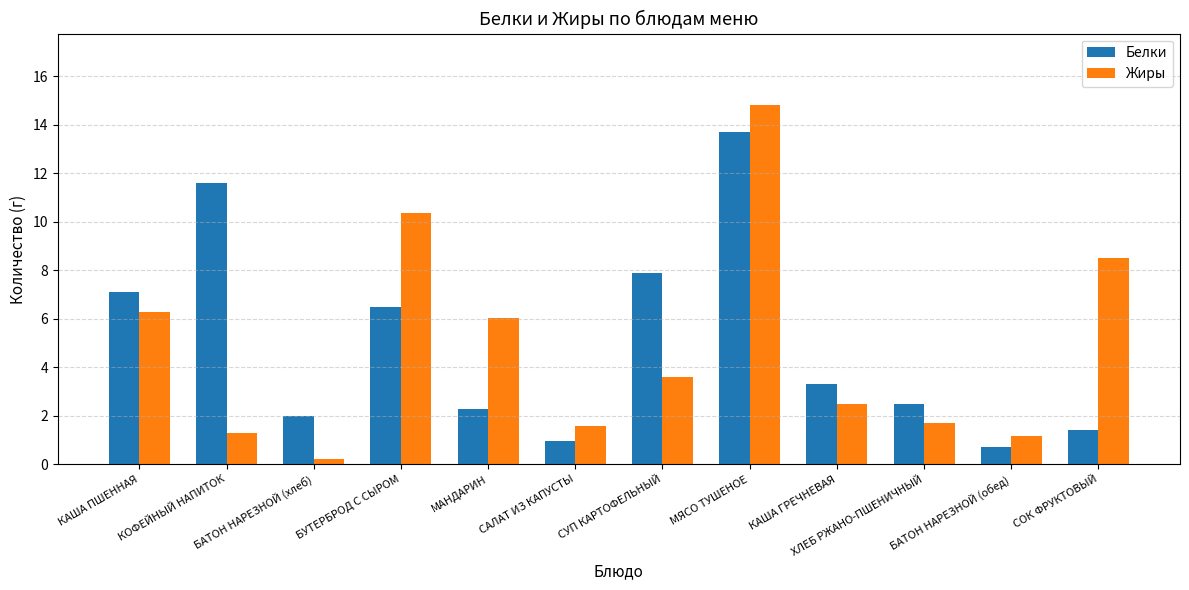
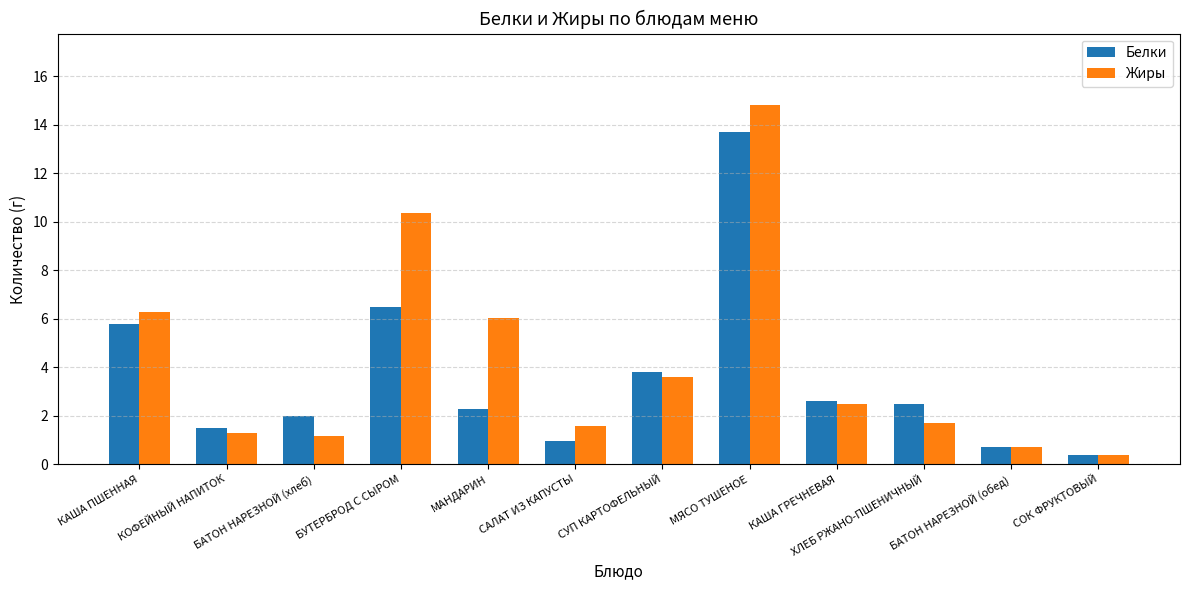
Белки, КАША ПШЕННАЯ: 7.1 -> 5.8
Белки, КОФЕЙНЫЙ НАПИТОК: 11.6 -> 1.5
Жиры, БАТОН НАРЕЗНОЙ (хлеб): 0.2 -> 1.2
Белки, СУП КАРТОФЕЛЬНЫЙ: 7.9 -> 3.8
Белки, КАША ГРЕЧНЕВАЯ: 3.3 -> 2.6
Жиры, БАТОН НАРЕЗНОЙ (обед): 1.2 -> 0.7
Белки, СОК ФРУКТОВЫЙ: 1.4 -> 0.4
Жиры, СОК ФРУКТОВЫЙ: 8.5 -> 0.4
